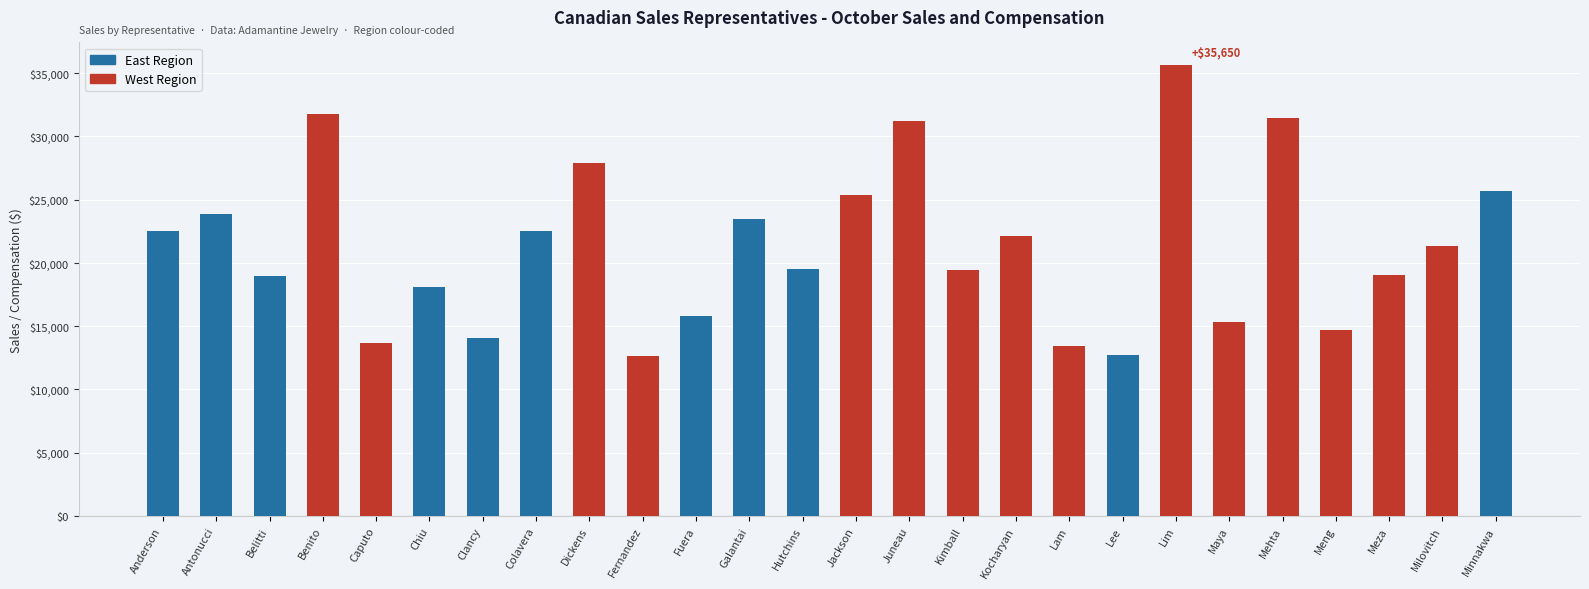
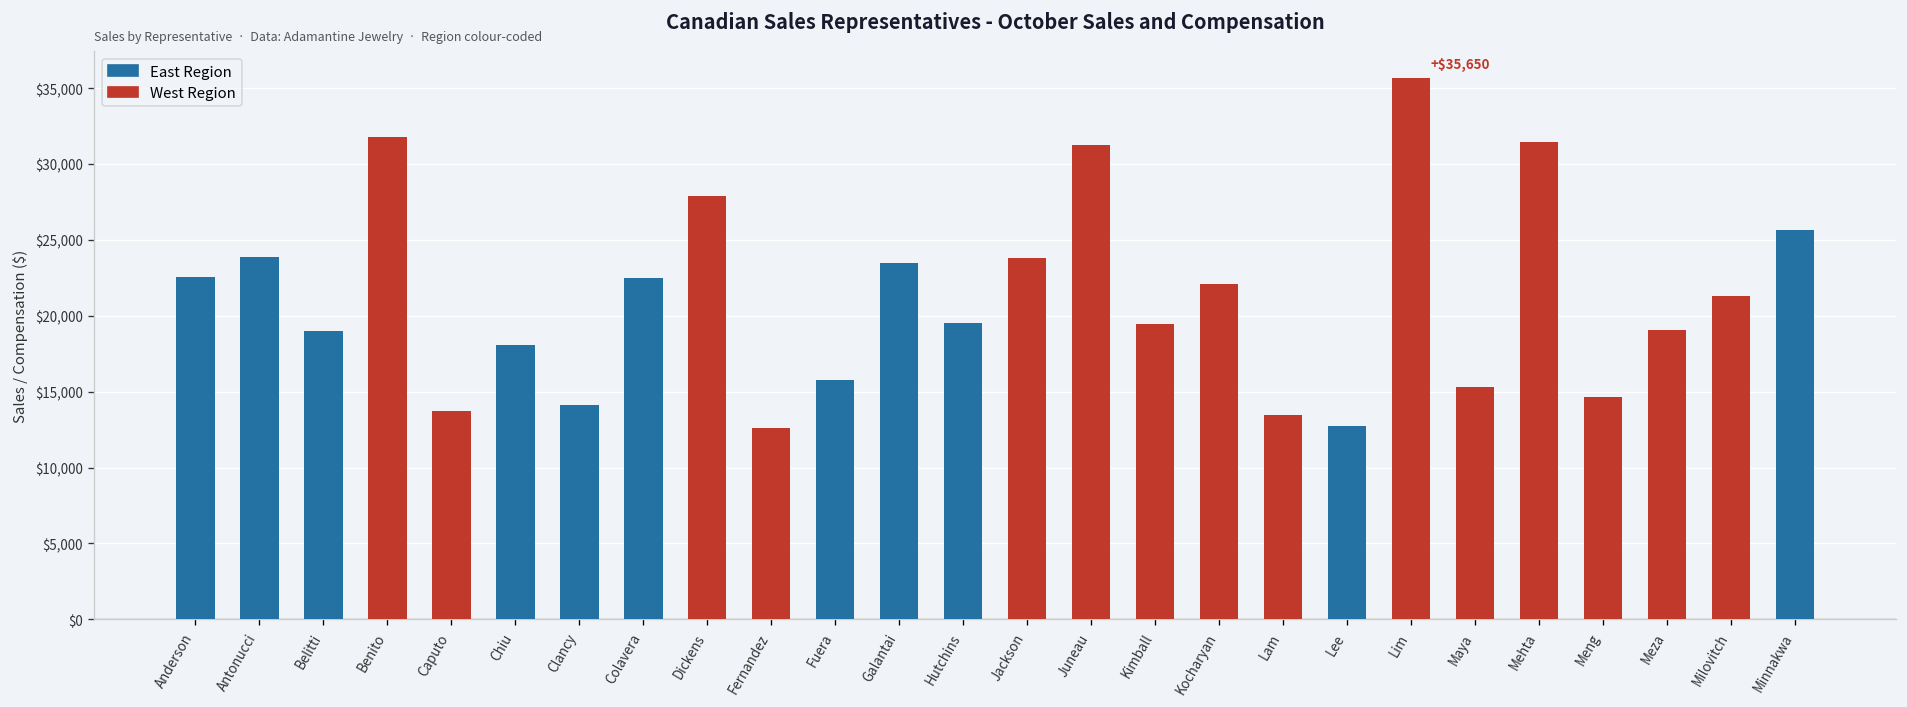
Jackson: $25,300 -> $23,800
